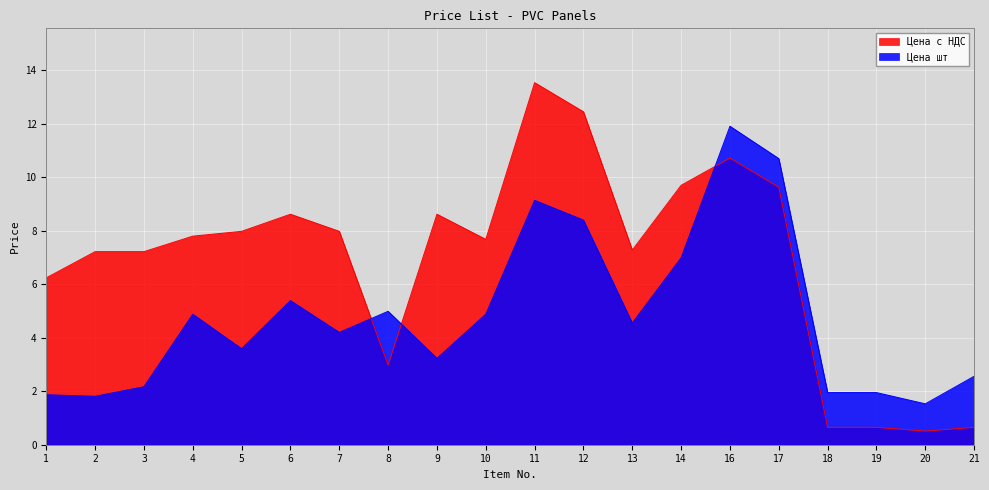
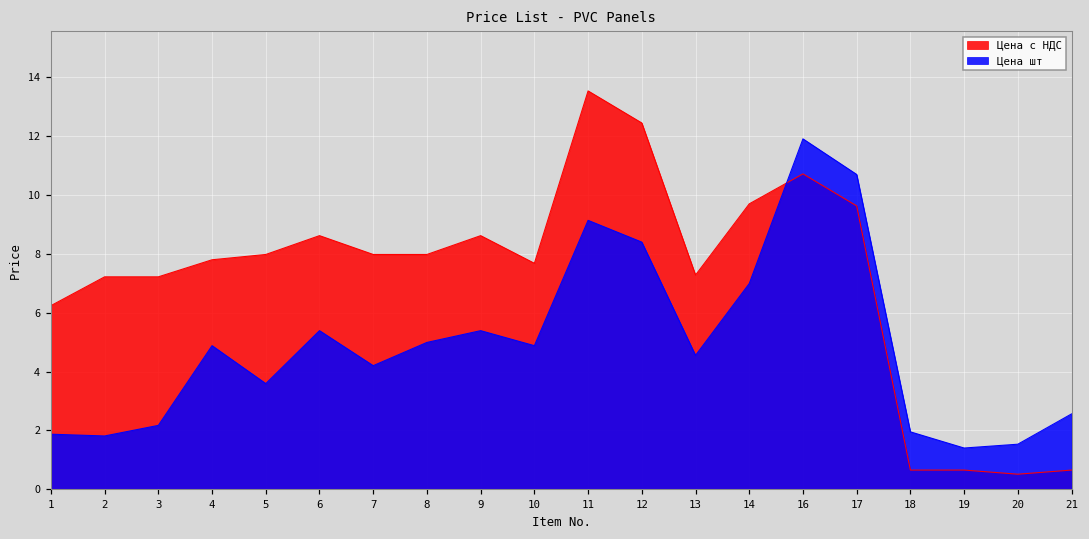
Цена с НДС, 8: 3.0 -> 8.0
Цена шт, 9: 3.2 -> 5.4
Цена шт, 19: 2.0 -> 1.4
